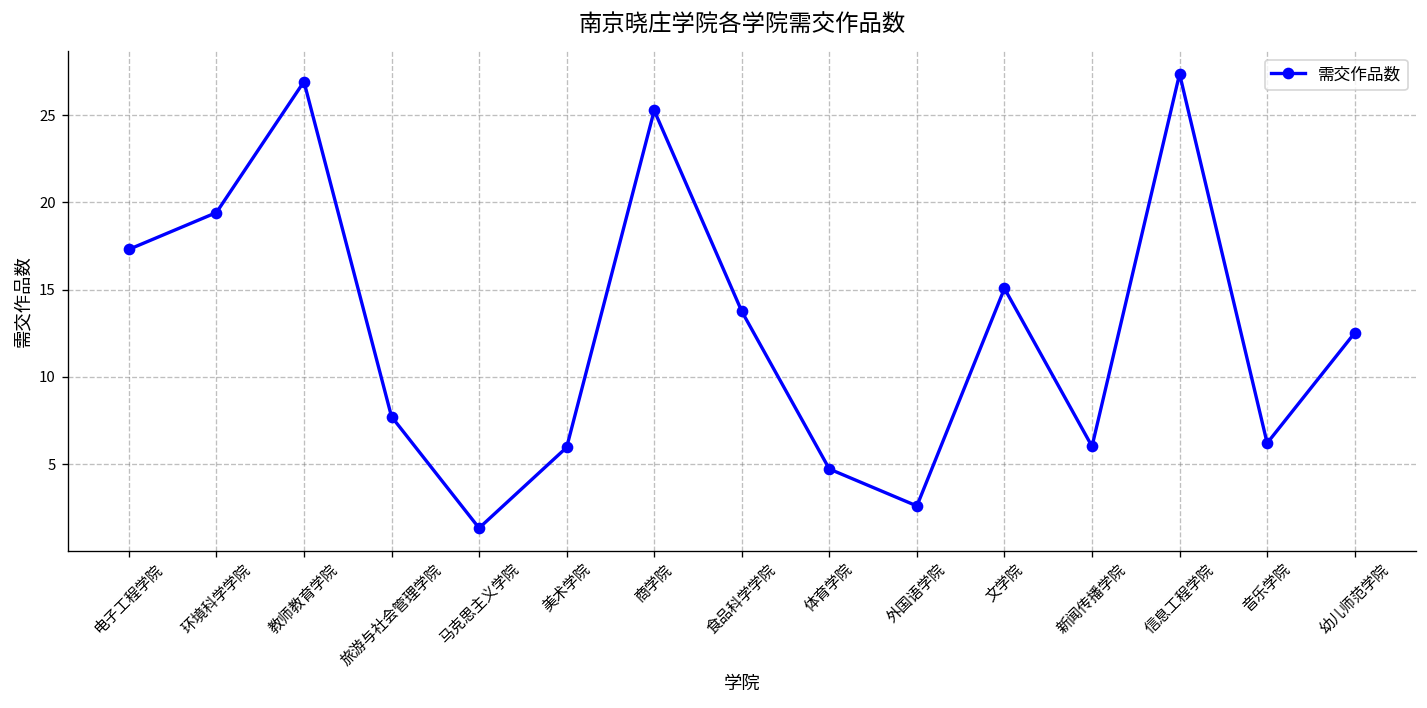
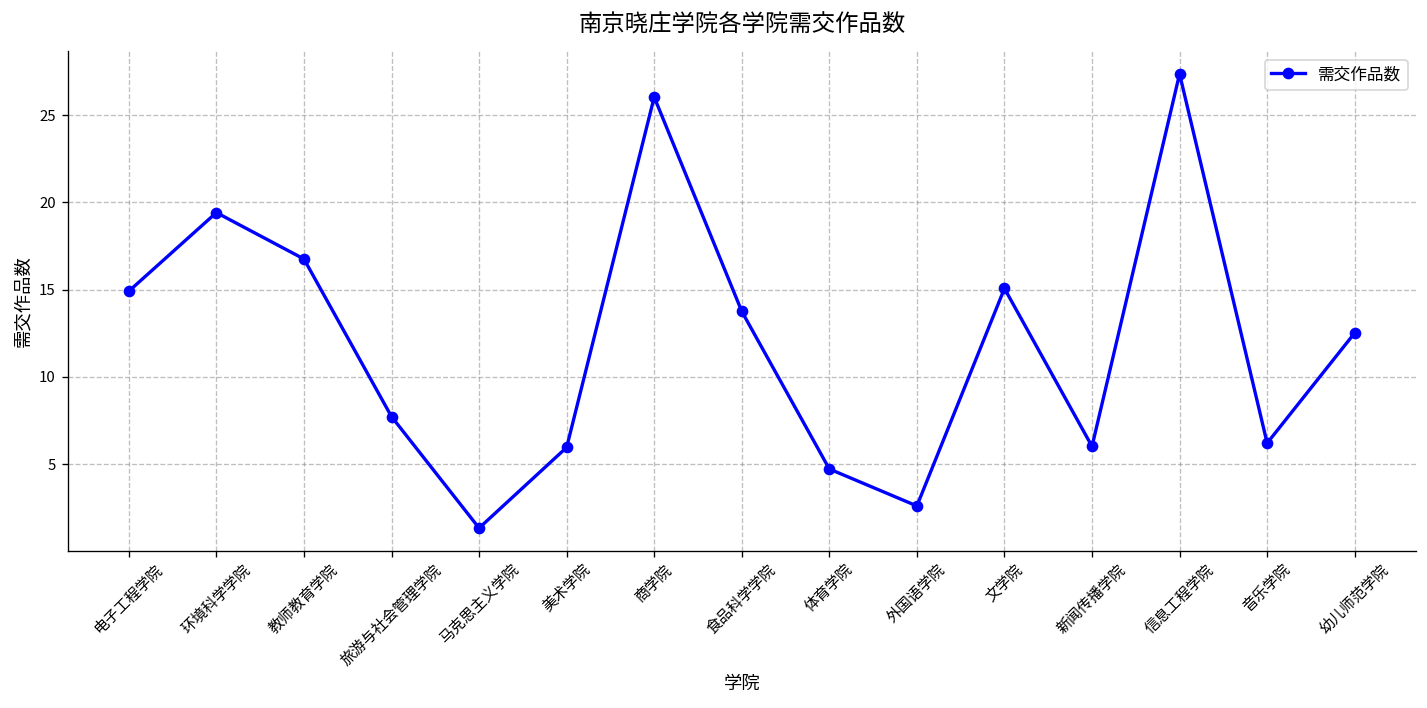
电子工程学院: 17.3 -> 14.9
教师教育学院: 26.9 -> 16.8
商学院: 25.3 -> 26.0
